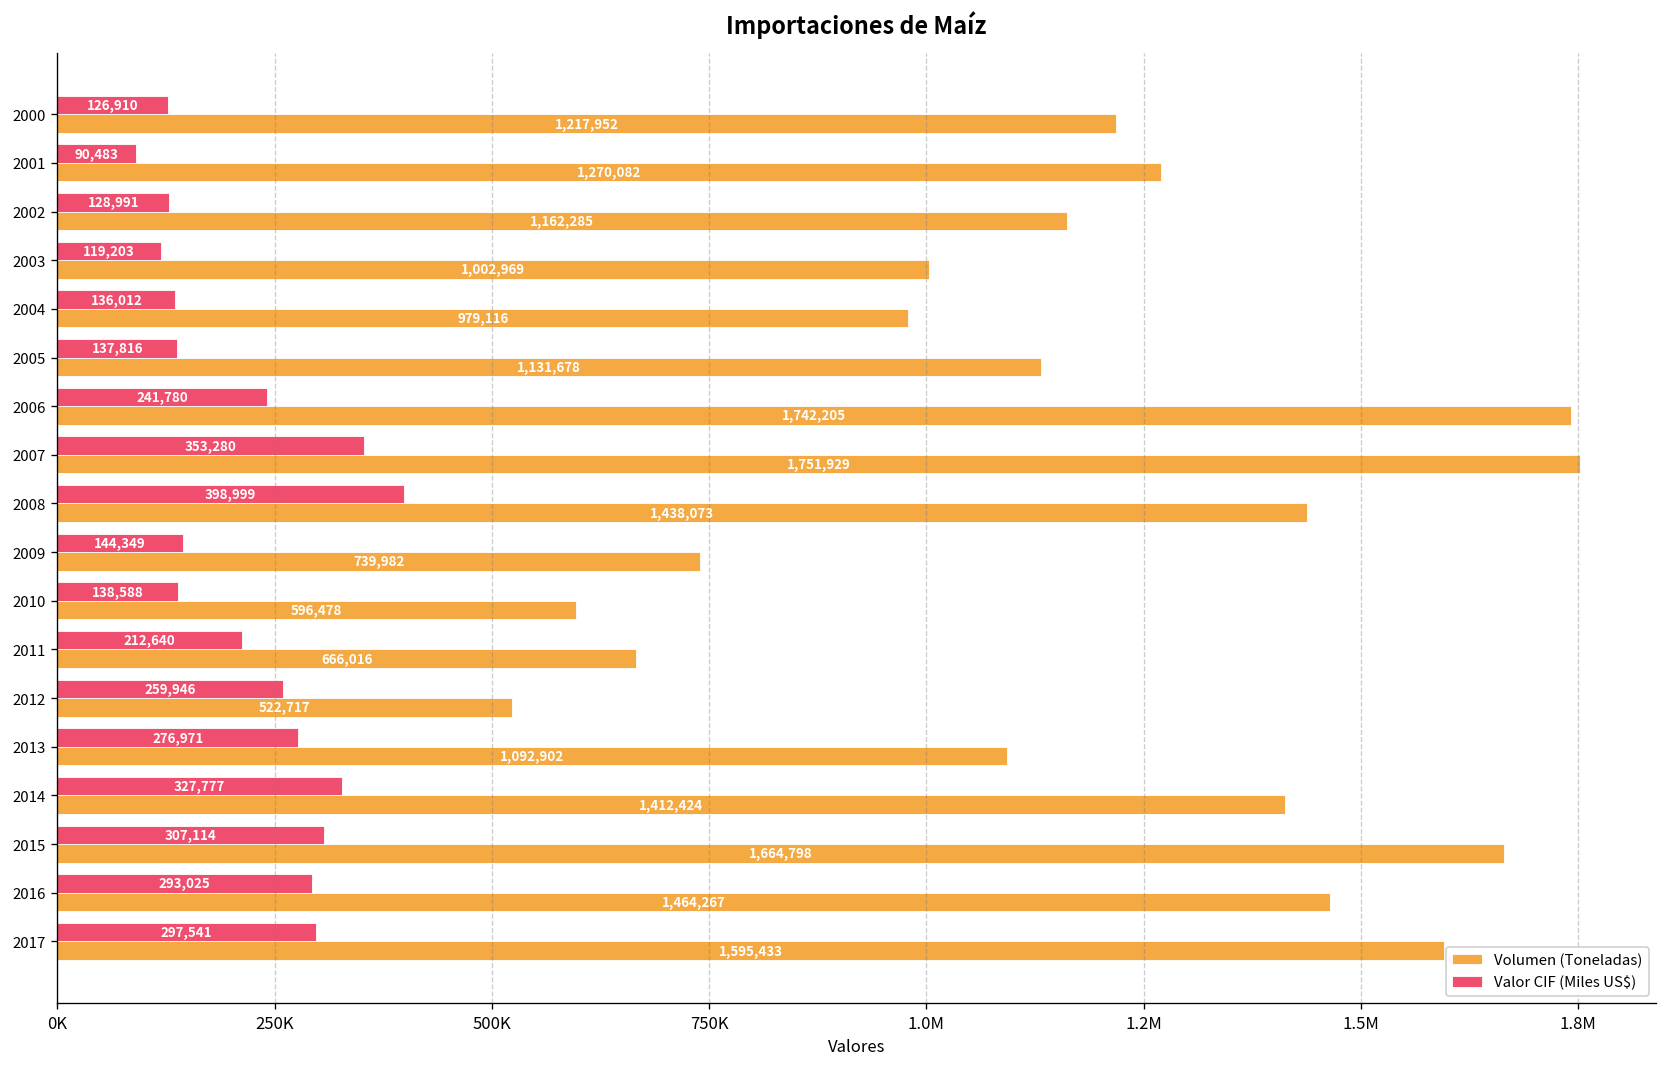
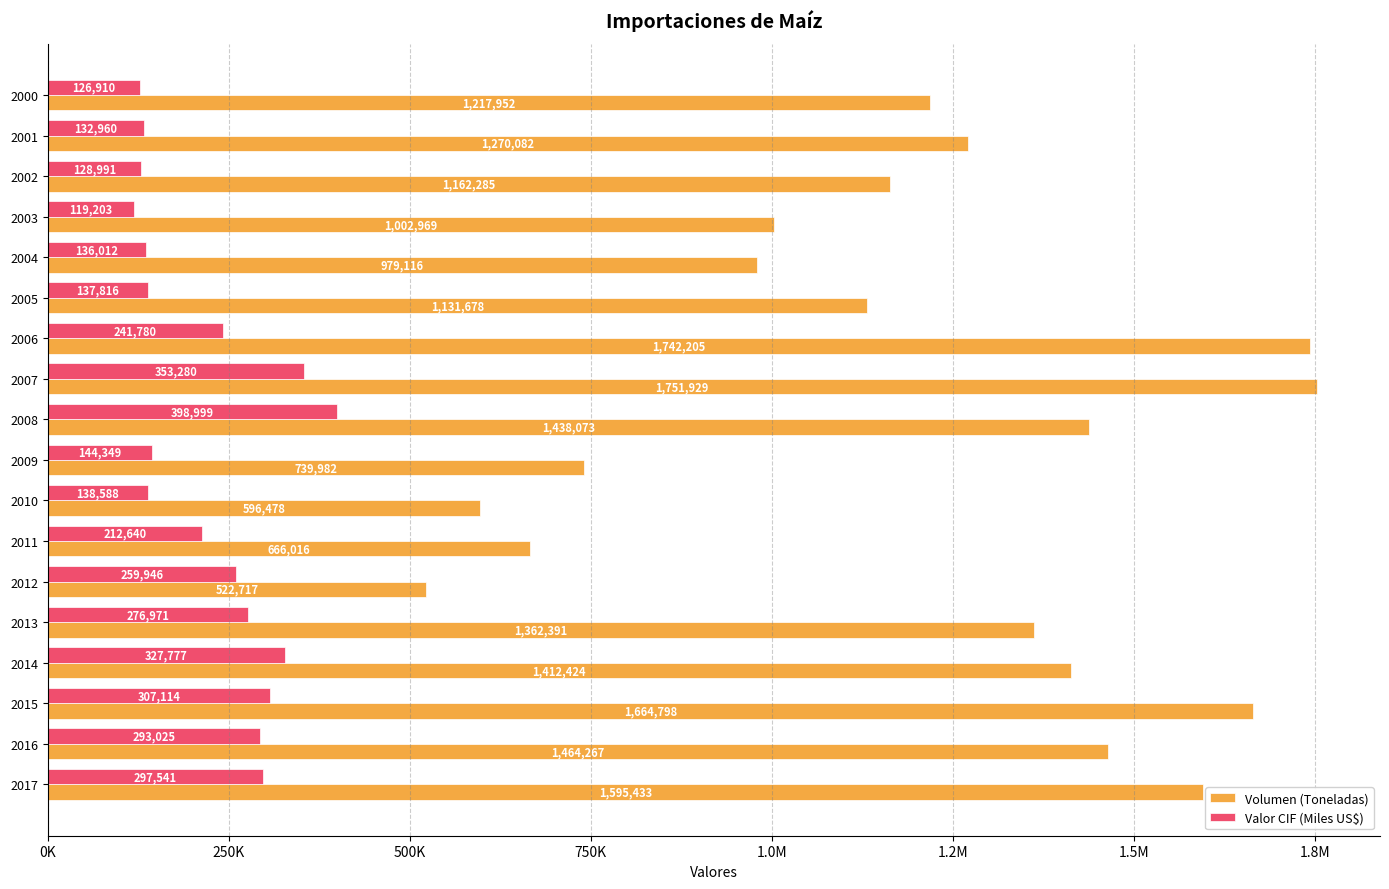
Valor CIF (Miles US$), 2001: 90,483 -> 132,960
Volumen (Toneladas), 2013: 1,092,902 -> 1,362,391
